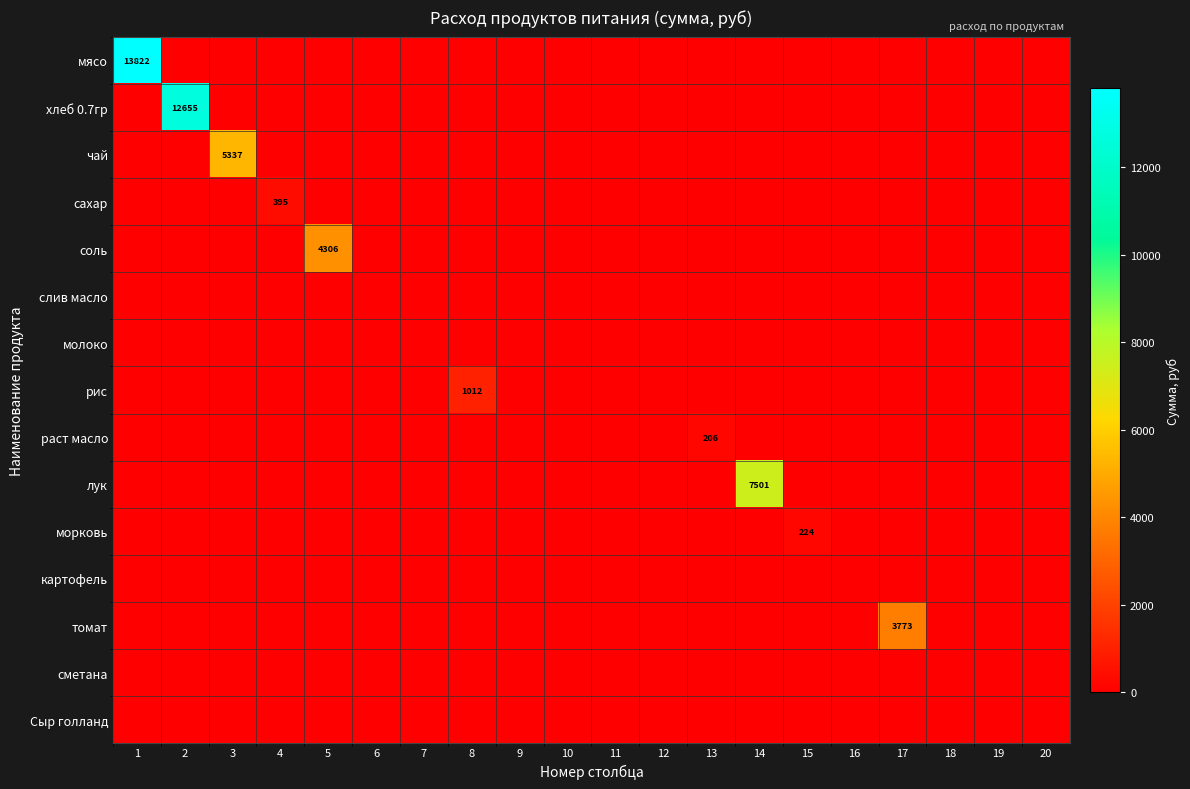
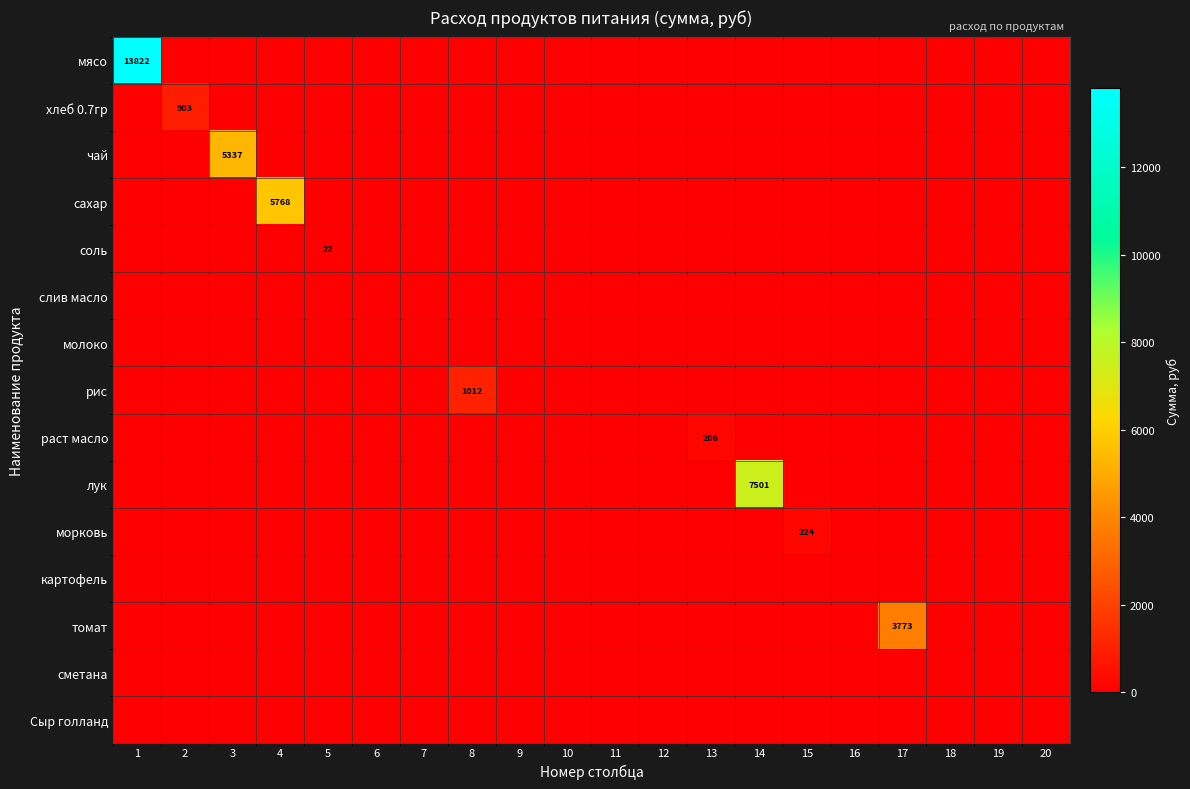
хлеб 0.7гр, 2: 12655 -> 903
сахар, 4: 395 -> 5768
соль, 5: 4306 -> 22
